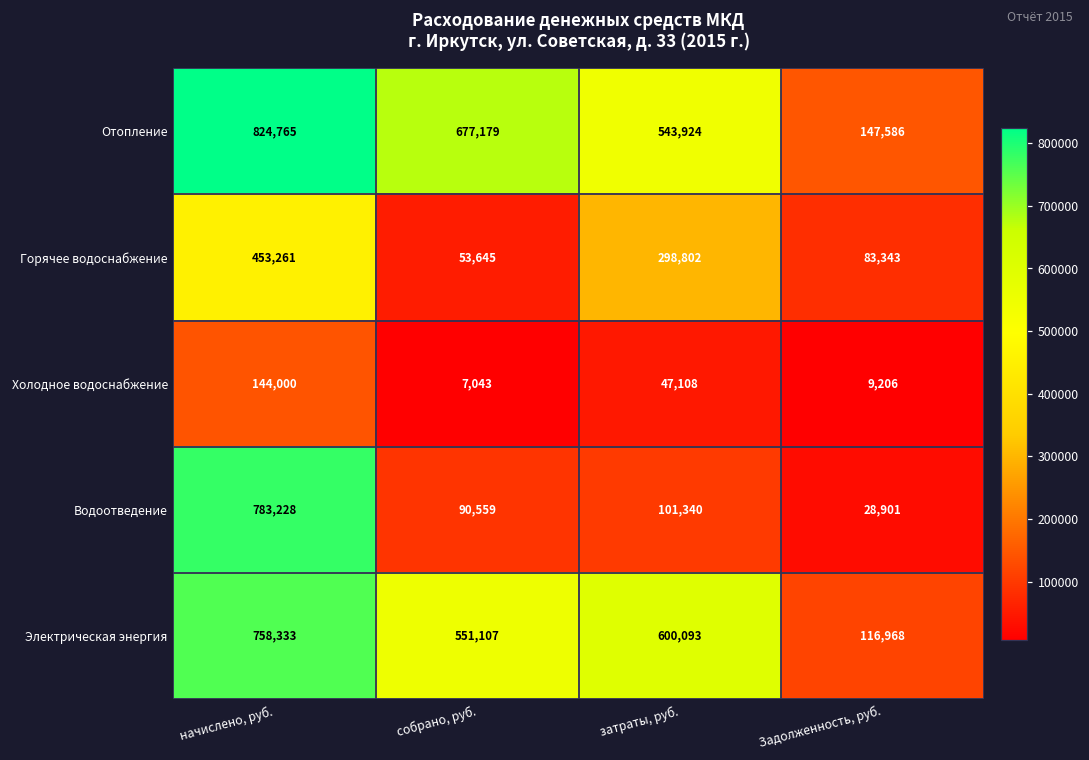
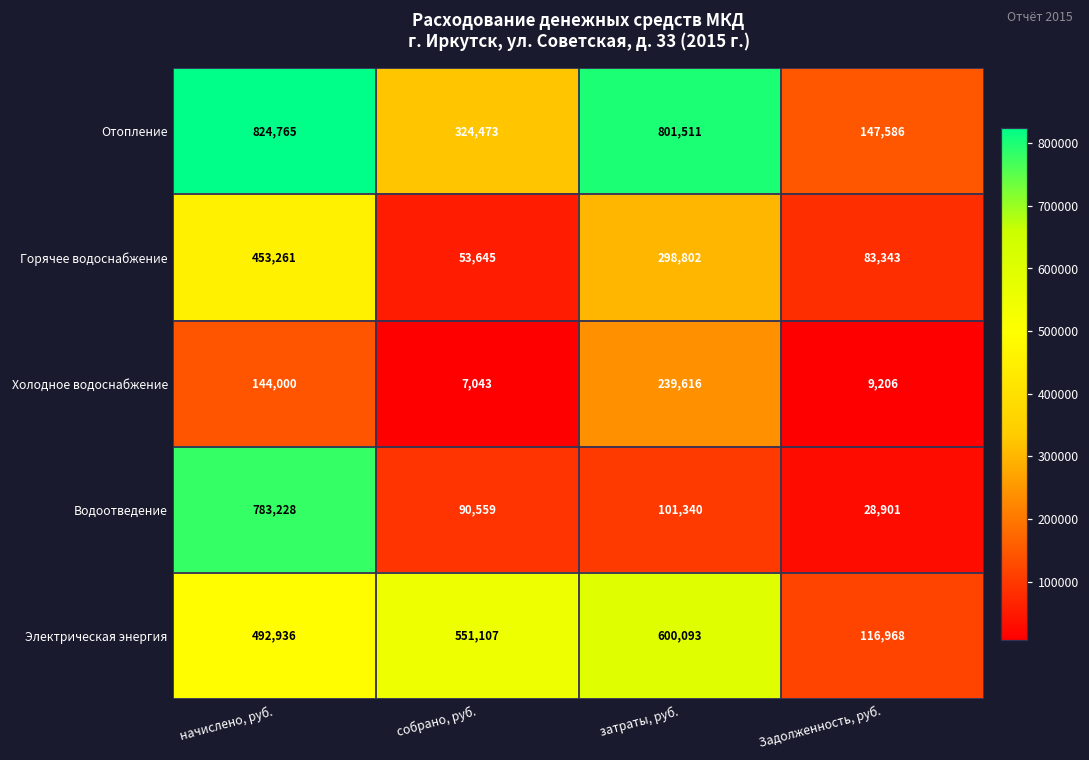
Отопление, собрано, руб.: 677,179 -> 324,473
Отопление, затраты, руб.: 543,924 -> 801,511
Холодное водоснабжение, затраты, руб.: 47,108 -> 239,616
Электрическая энергия, начислено, руб.: 758,333 -> 492,936
